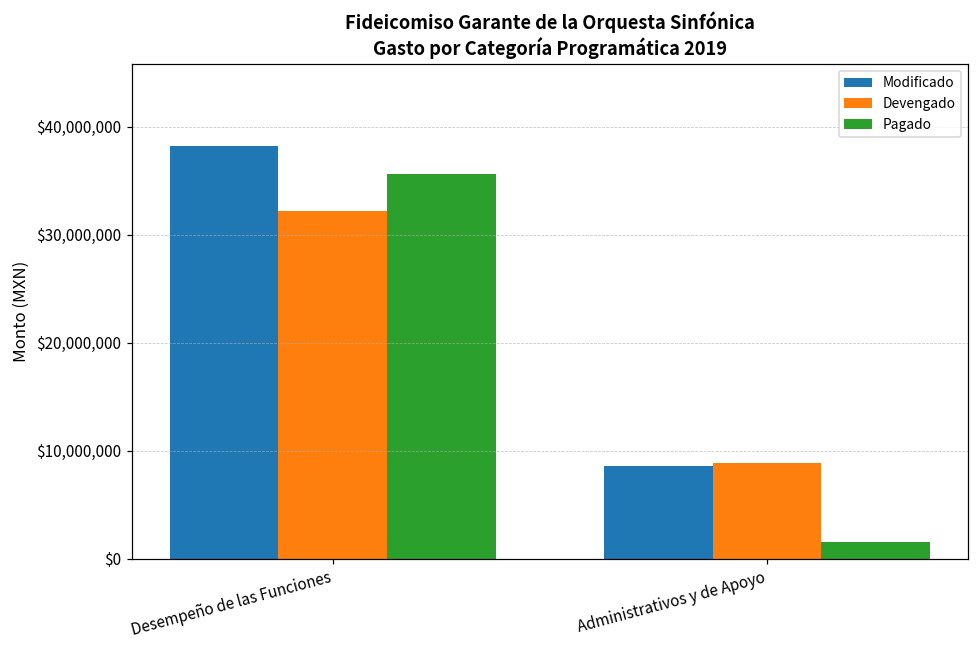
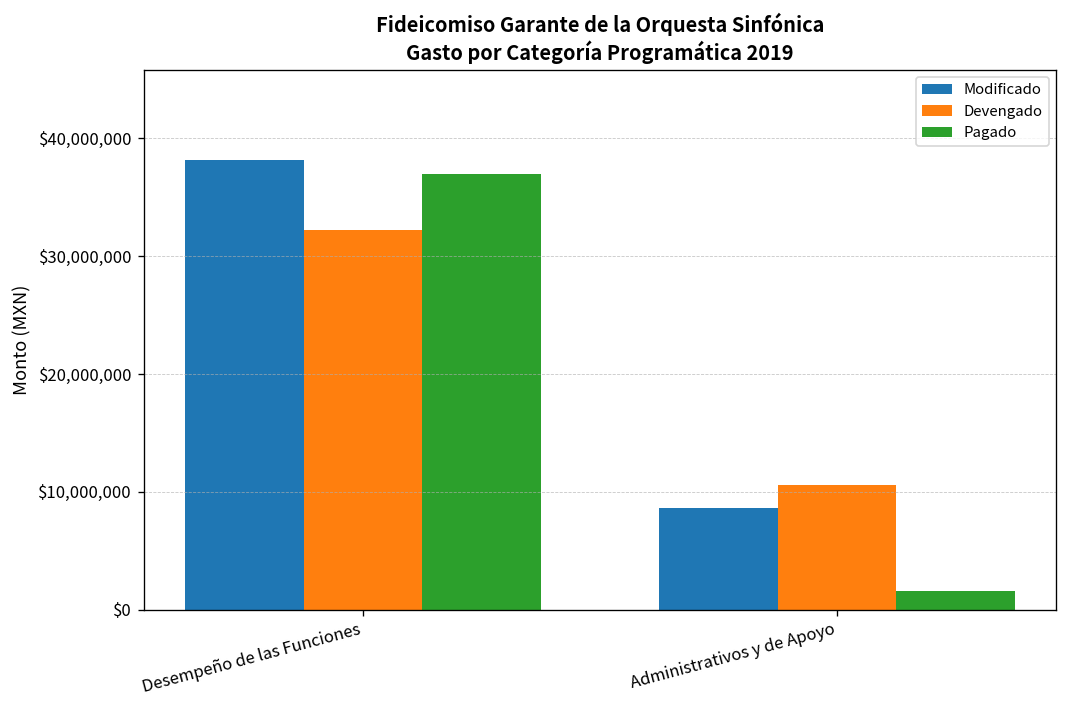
Pagado, Desempeño de las Funciones: $36,000,000 -> $37,000,000
Devengado, Administrativos y de Apoyo: $9,000,000 -> $11,000,000
